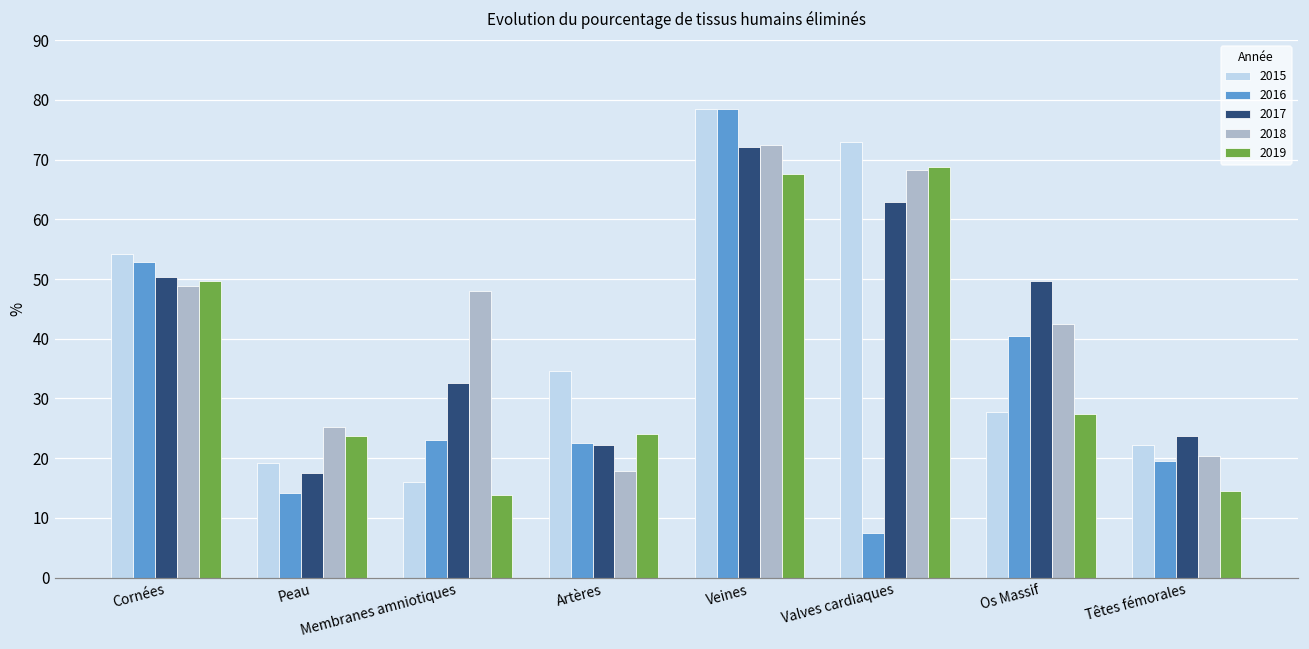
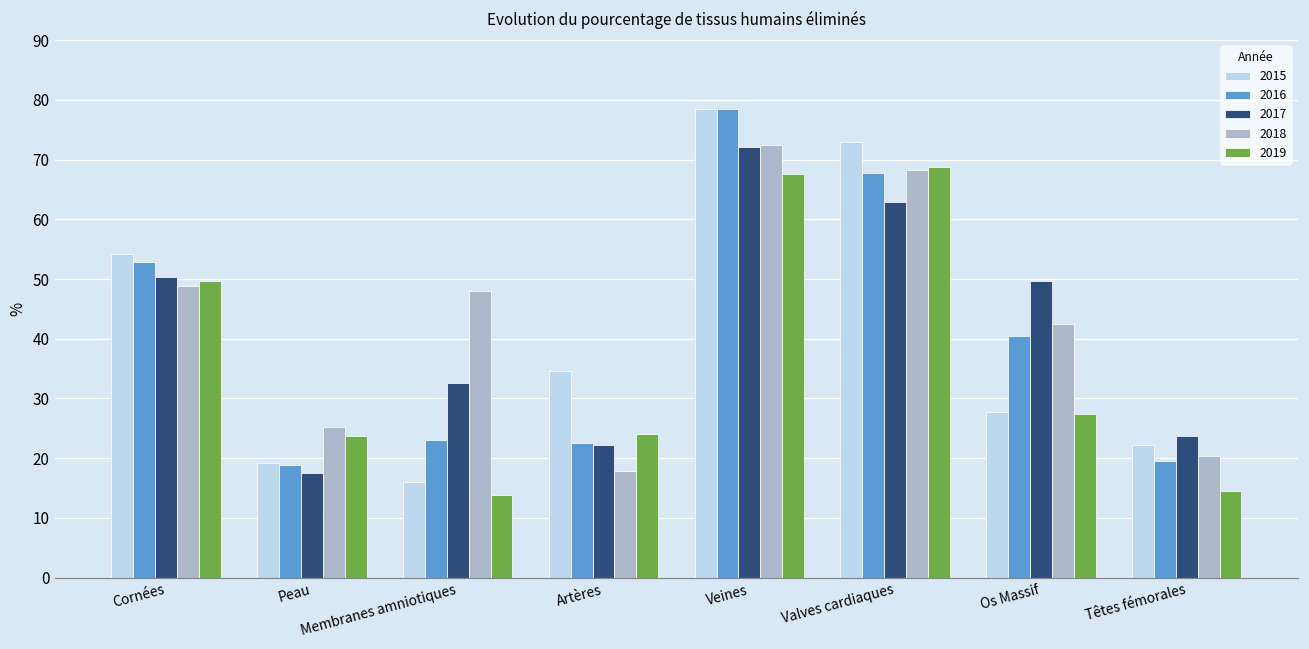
2016, Peau: 14 -> 19
2016, Valves cardiaques: 8 -> 68
